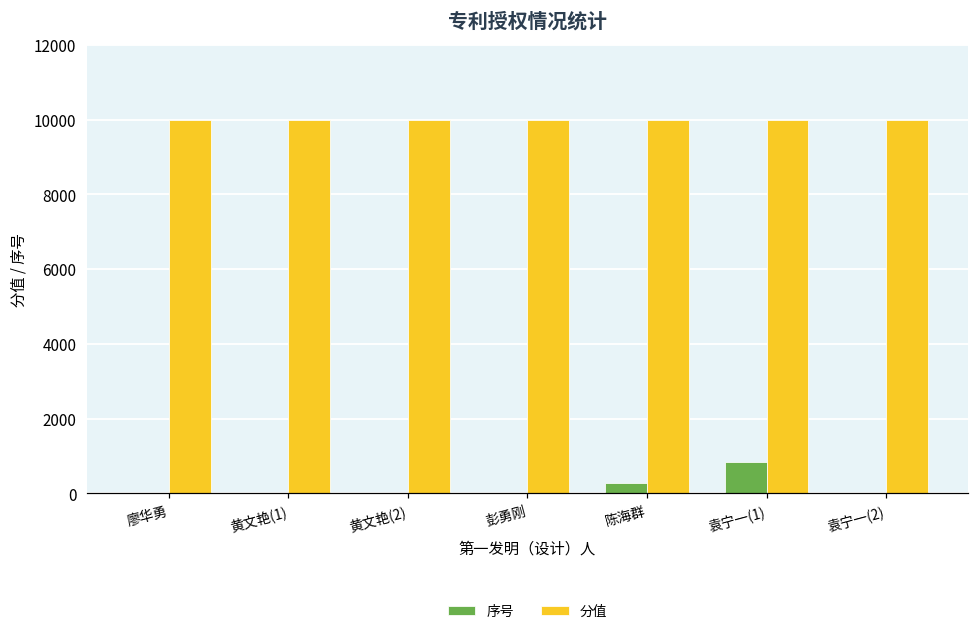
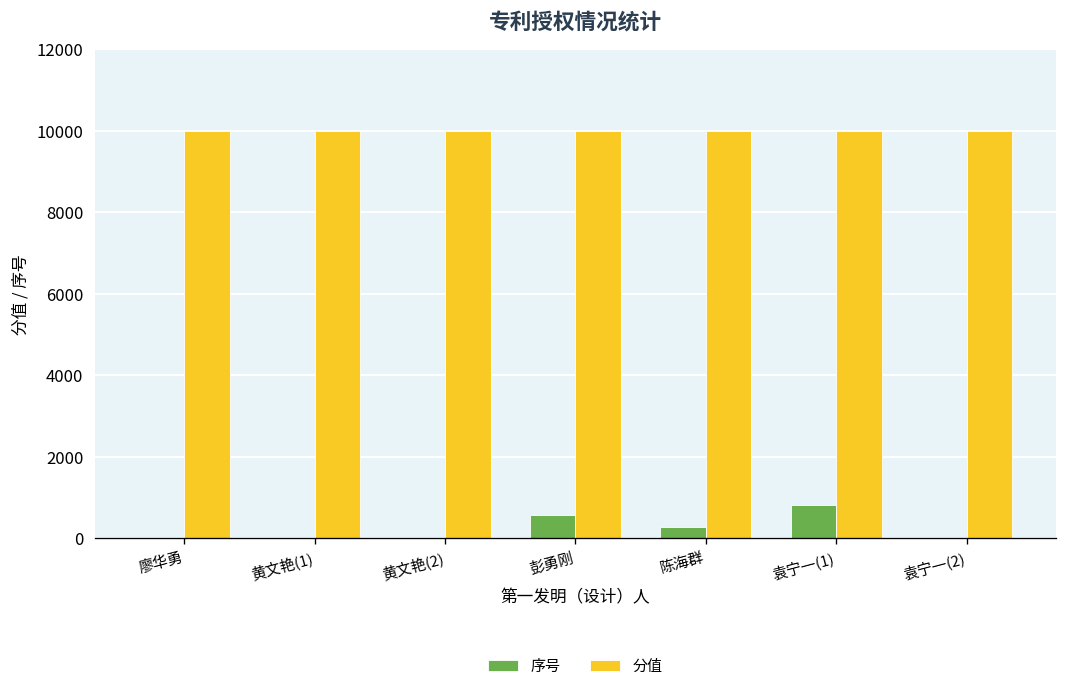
序号, 彭勇刚: 0 -> 600
